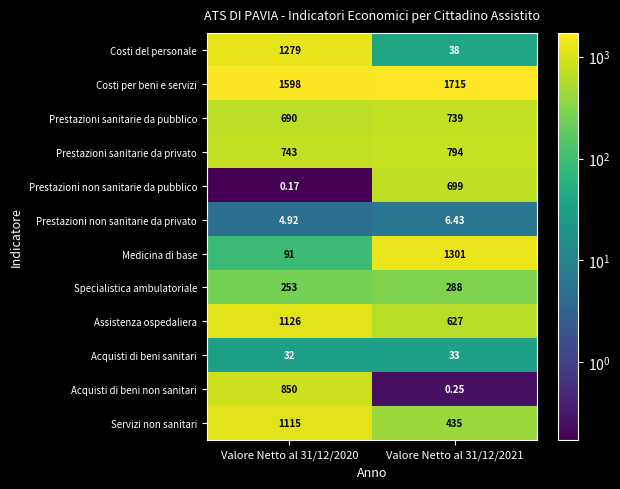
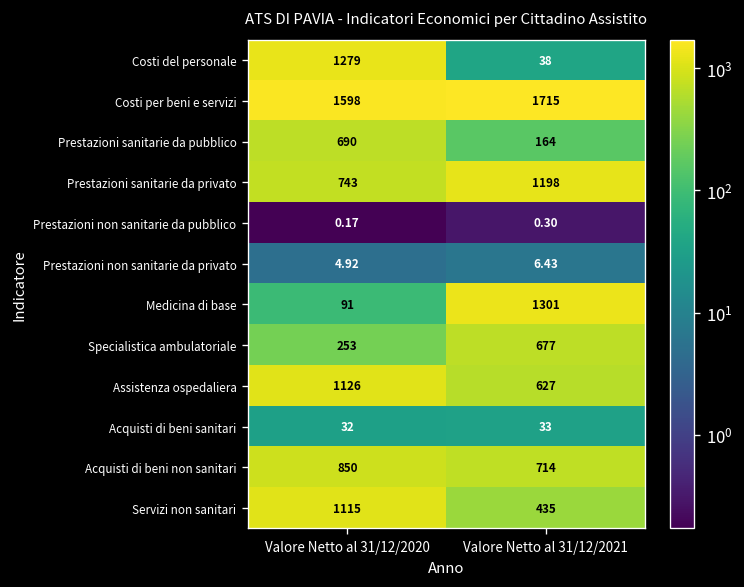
Prestazioni sanitarie da pubblico, Valore Netto al 31/12/2021: 739 -> 164
Prestazioni sanitarie da privato, Valore Netto al 31/12/2021: 794 -> 1198
Prestazioni non sanitarie da pubblico, Valore Netto al 31/12/2021: 699 -> 0.30
Specialistica ambulatoriale, Valore Netto al 31/12/2021: 288 -> 677
Acquisti di beni non sanitari, Valore Netto al 31/12/2021: 0.25 -> 714
